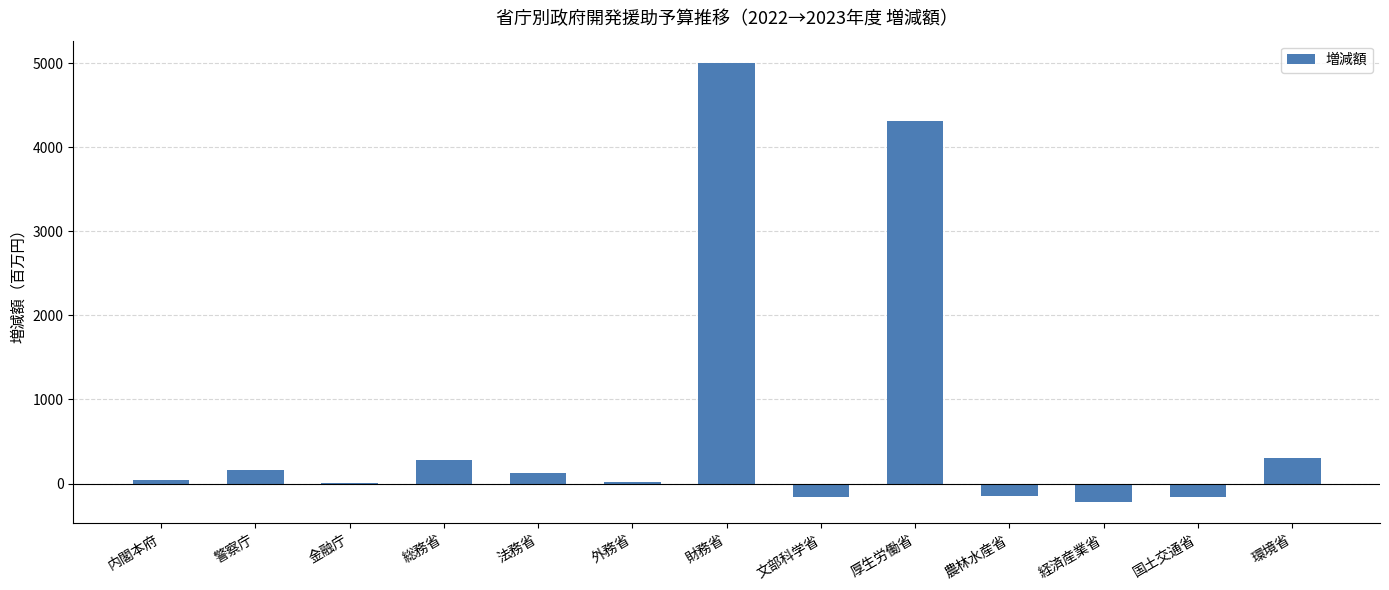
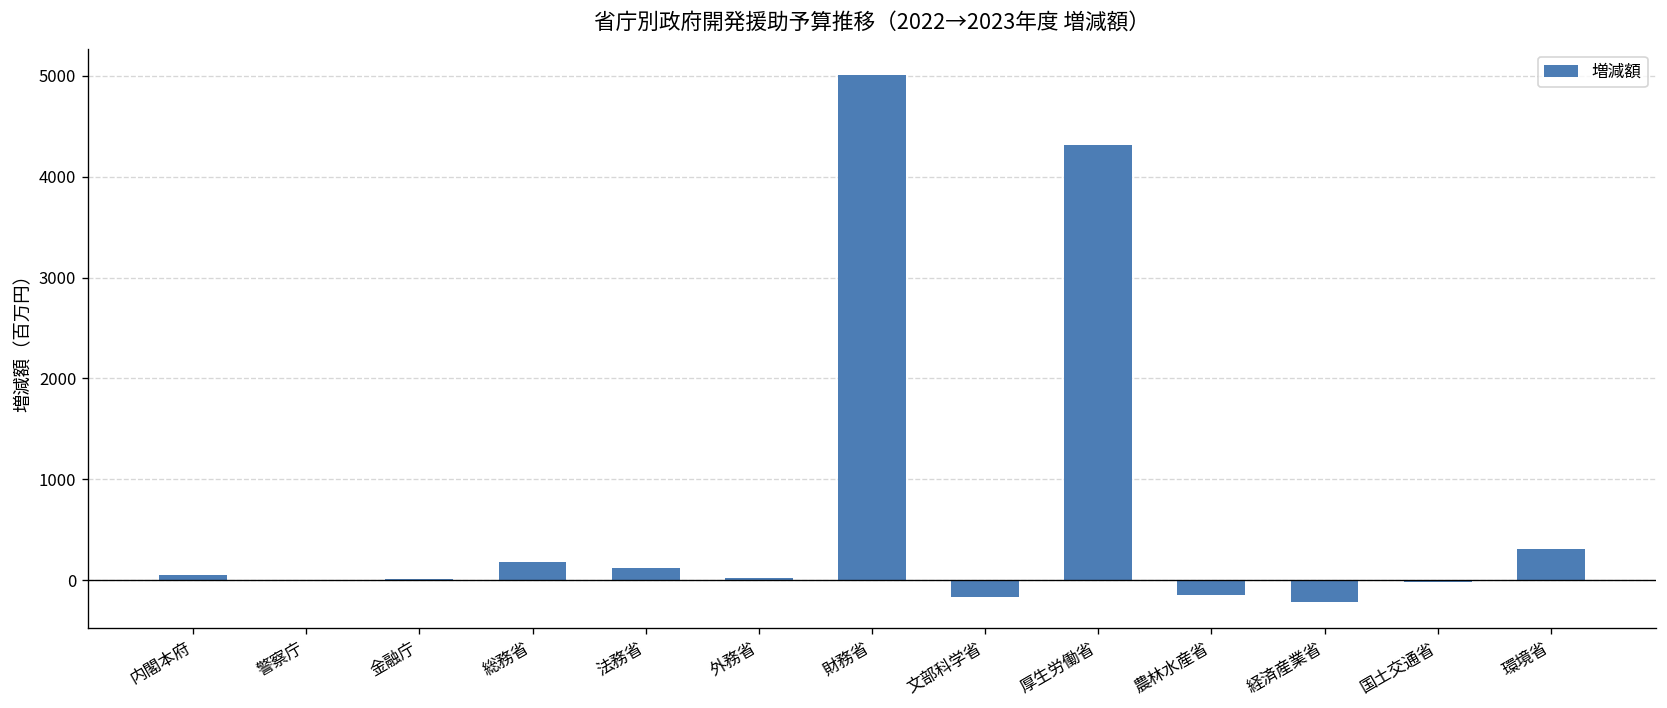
警察庁: 200 -> 0
総務省: 300 -> 200
国土交通省: -200 -> 0
